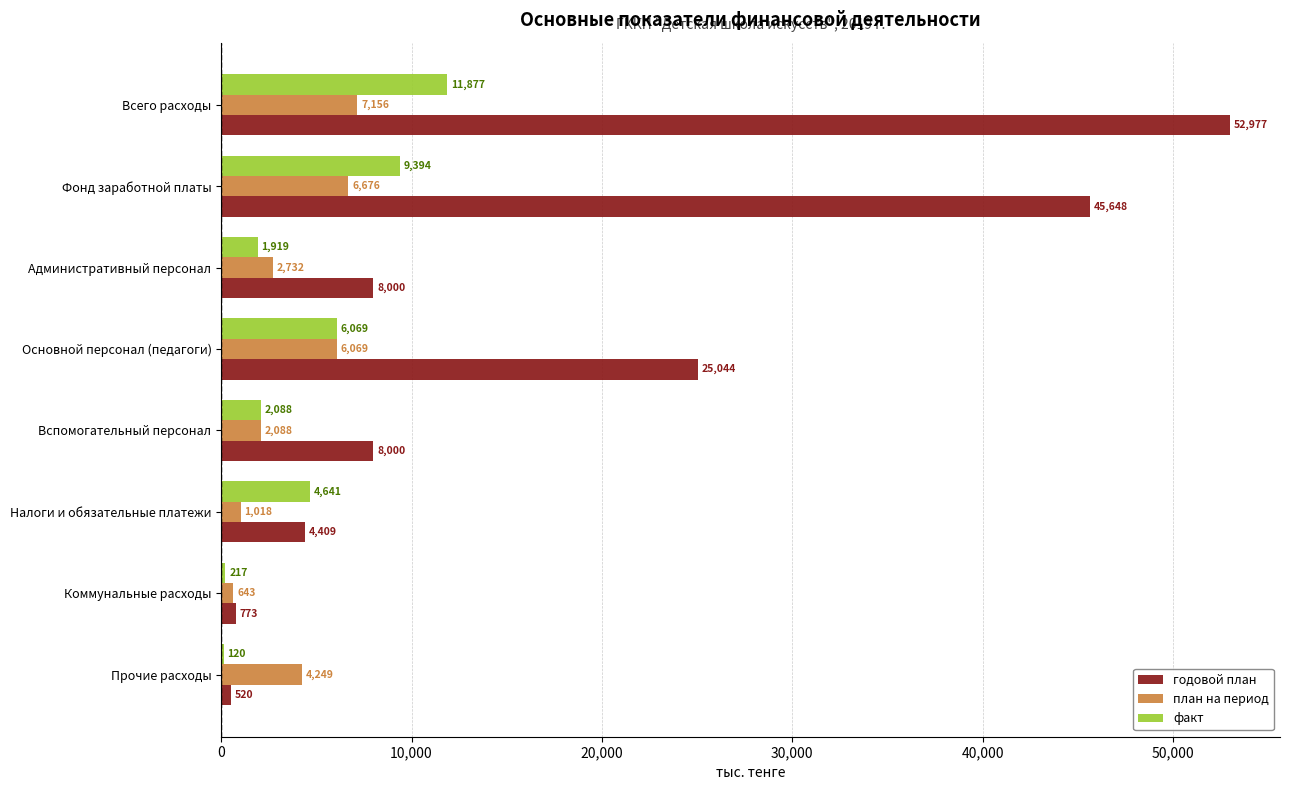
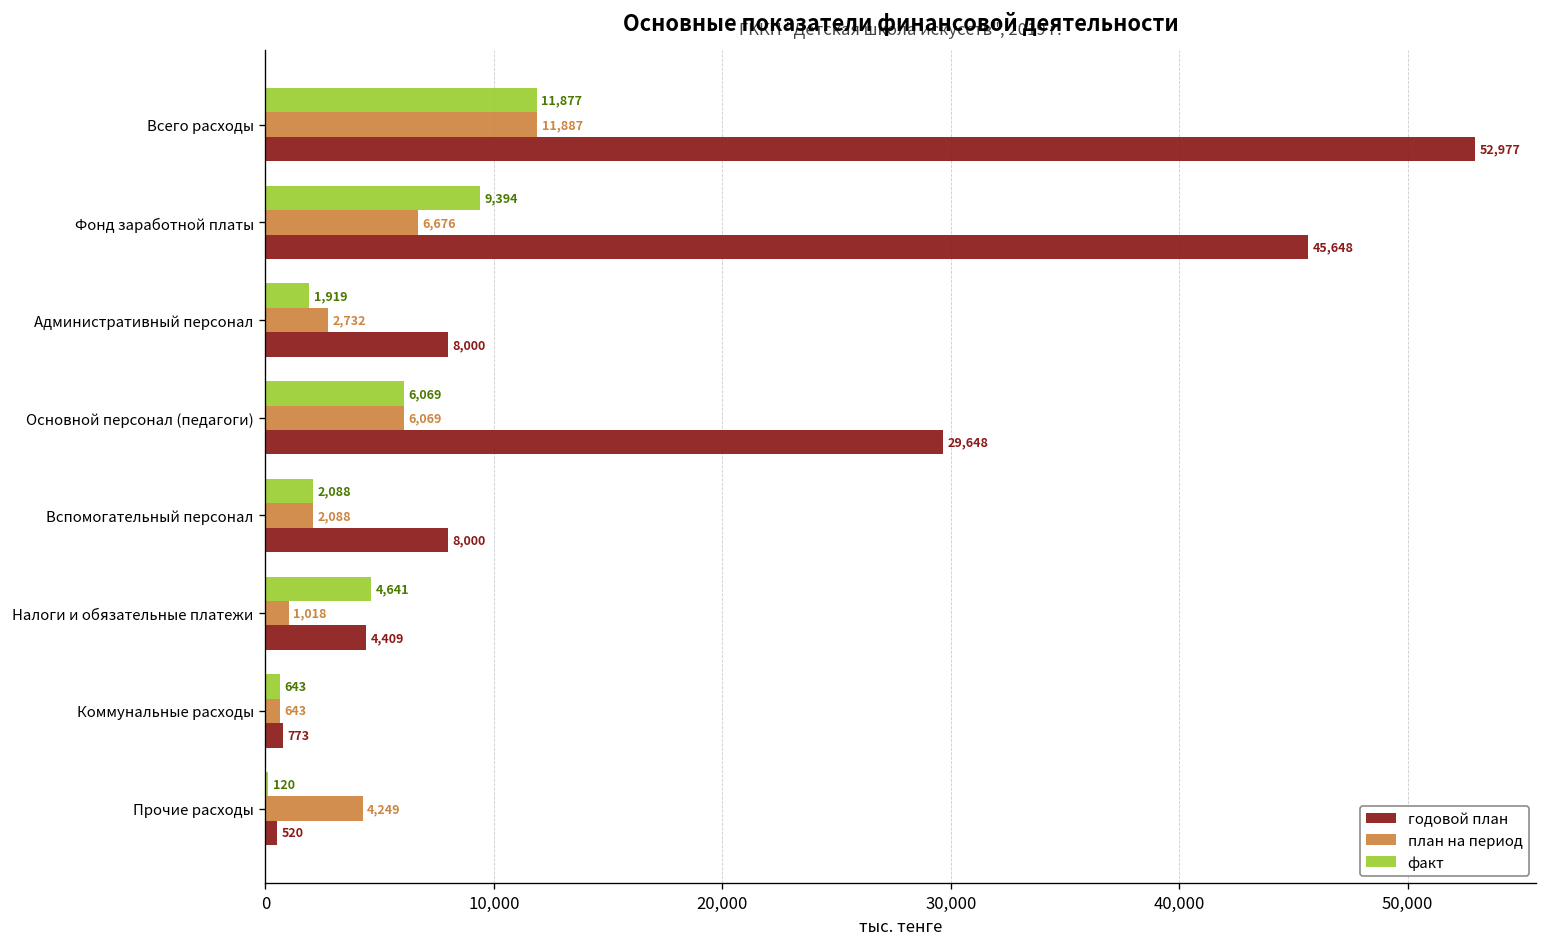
план на период, Всего расходы: 7,156 -> 11,887
годовой план, Основной персонал (педагоги): 25,044 -> 29,648
факт, Коммунальные расходы: 217 -> 643
